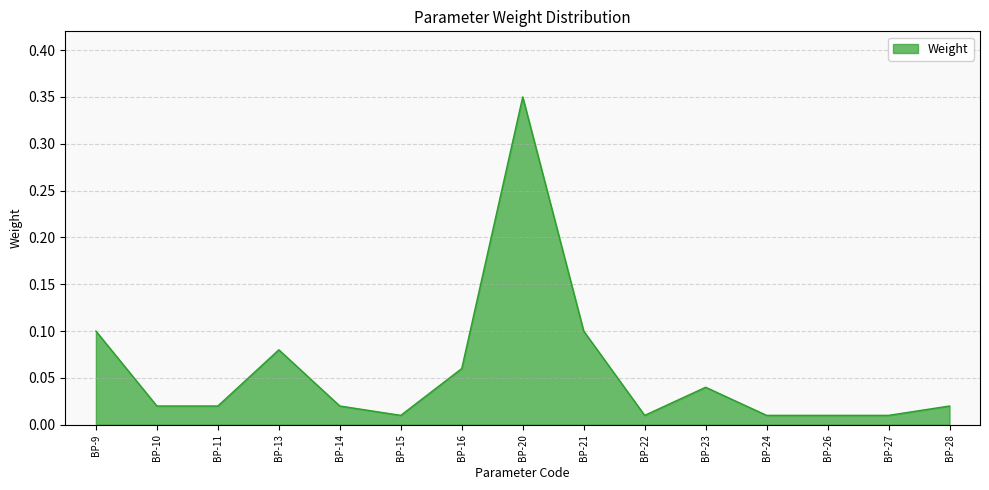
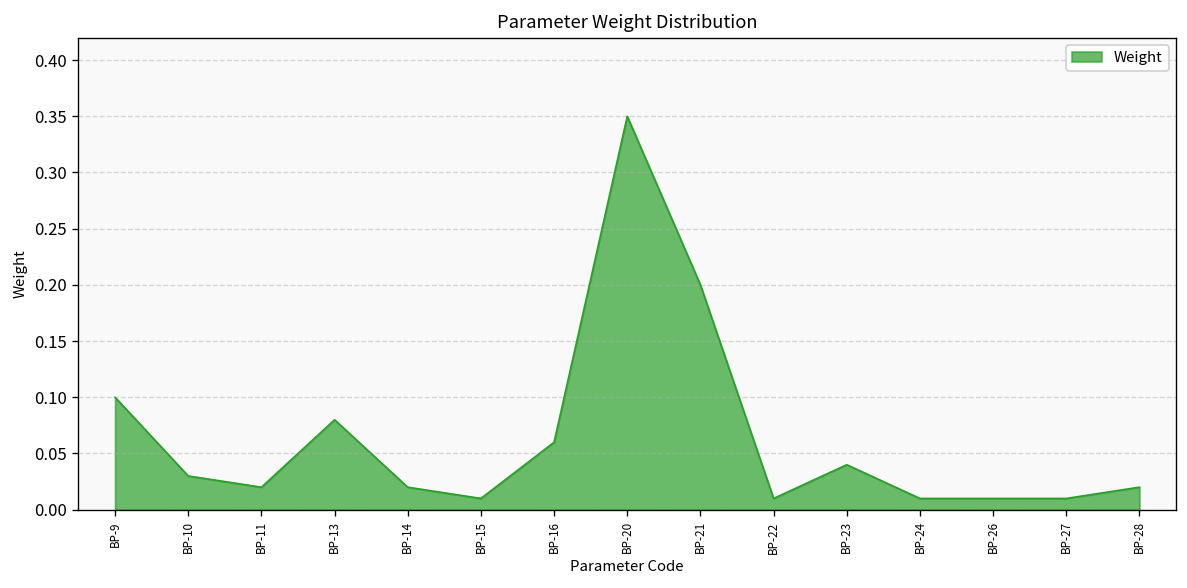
BP-10: 0.02 -> 0.03
BP-21: 0.1 -> 0.2
